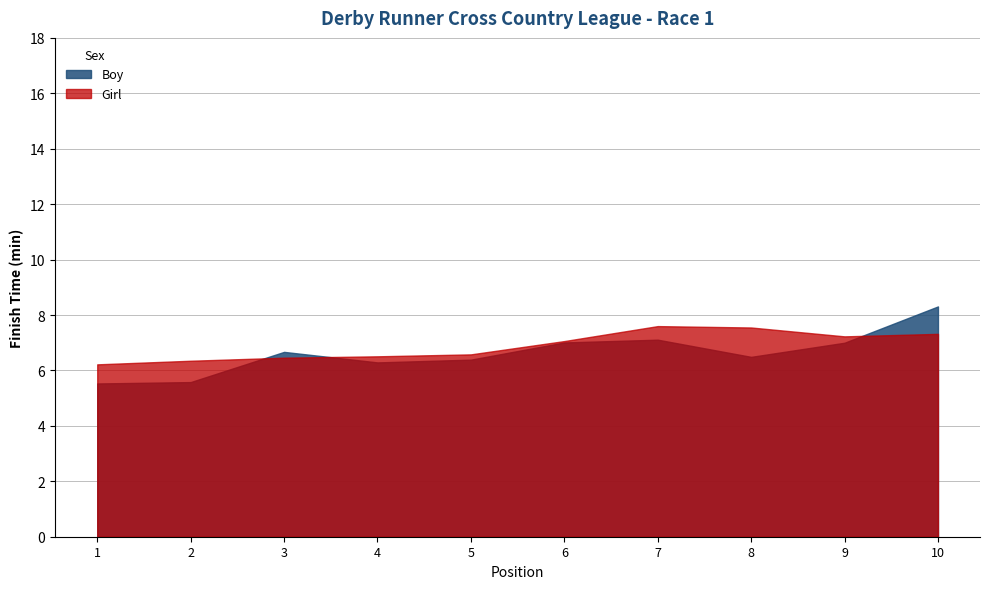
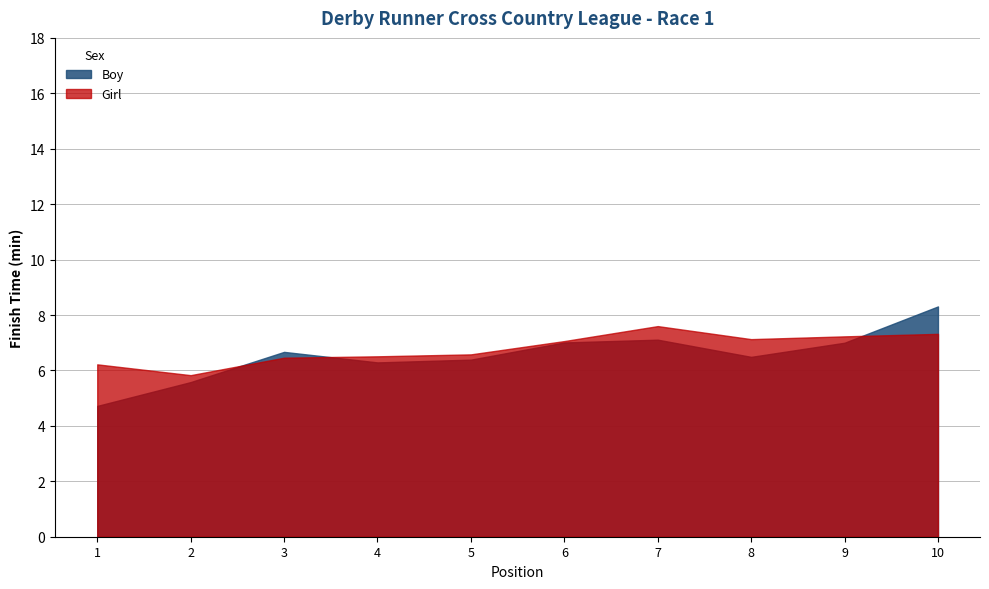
Boy, 1: 5.5 -> 4.7
Girl, 2: 6.4 -> 5.8
Girl, 8: 7.6 -> 7.1
